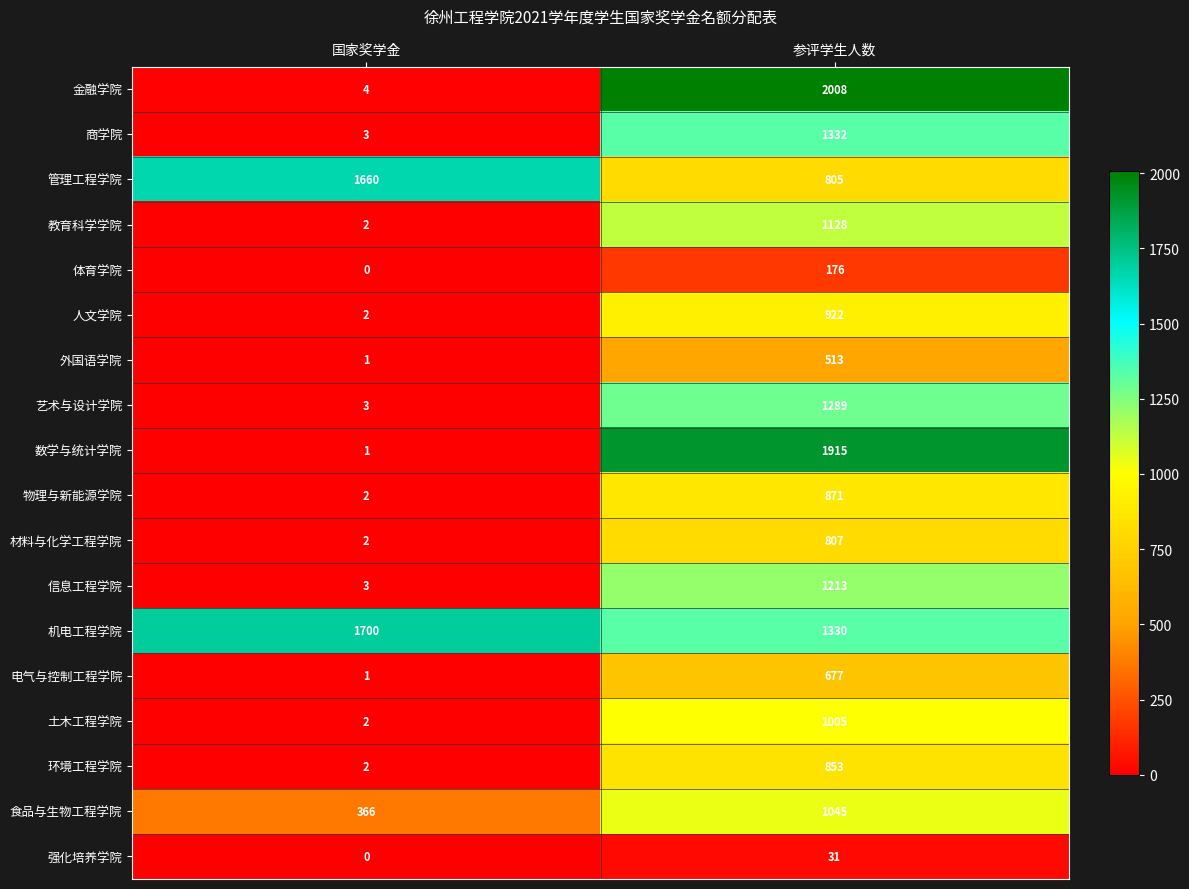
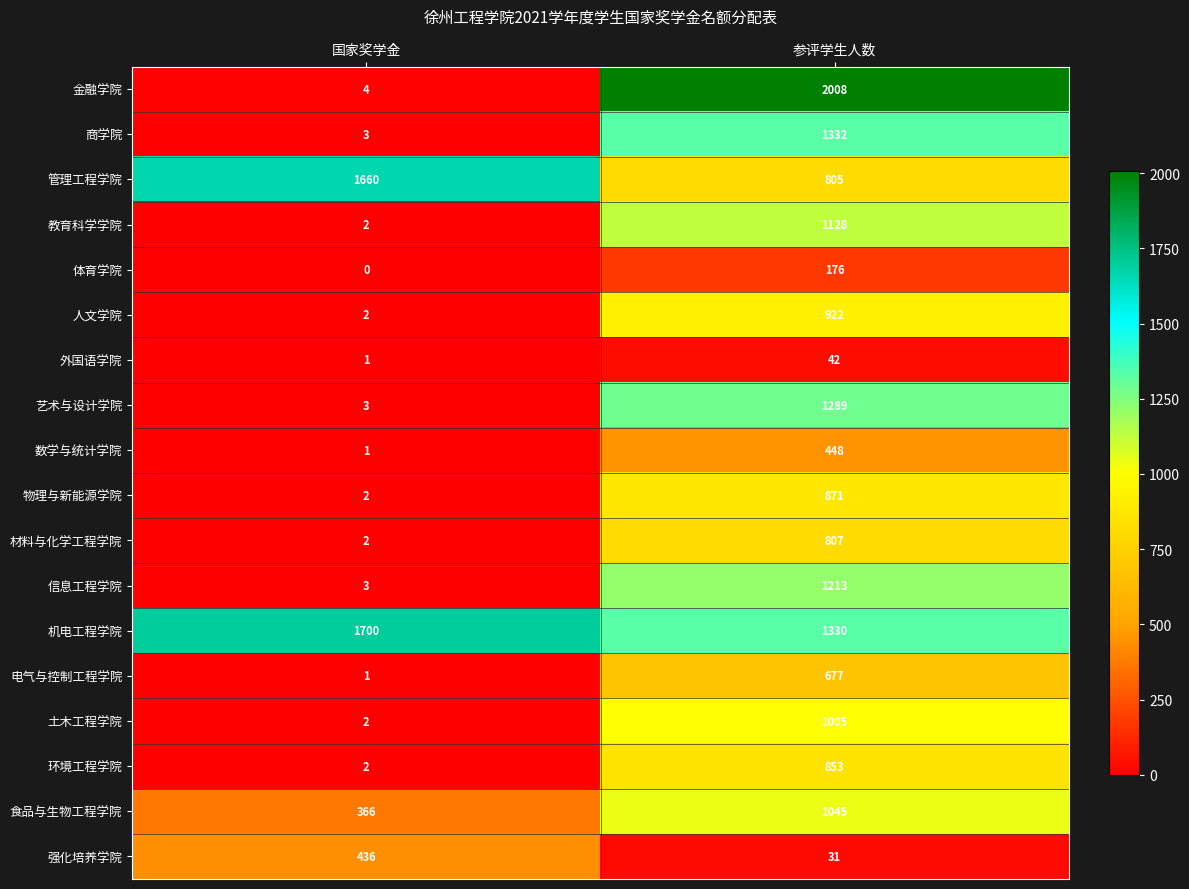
外国语学院, 参评学生人数: 513 -> 42
数学与统计学院, 参评学生人数: 1915 -> 448
强化培养学院, 国家奖学金: 0 -> 436
